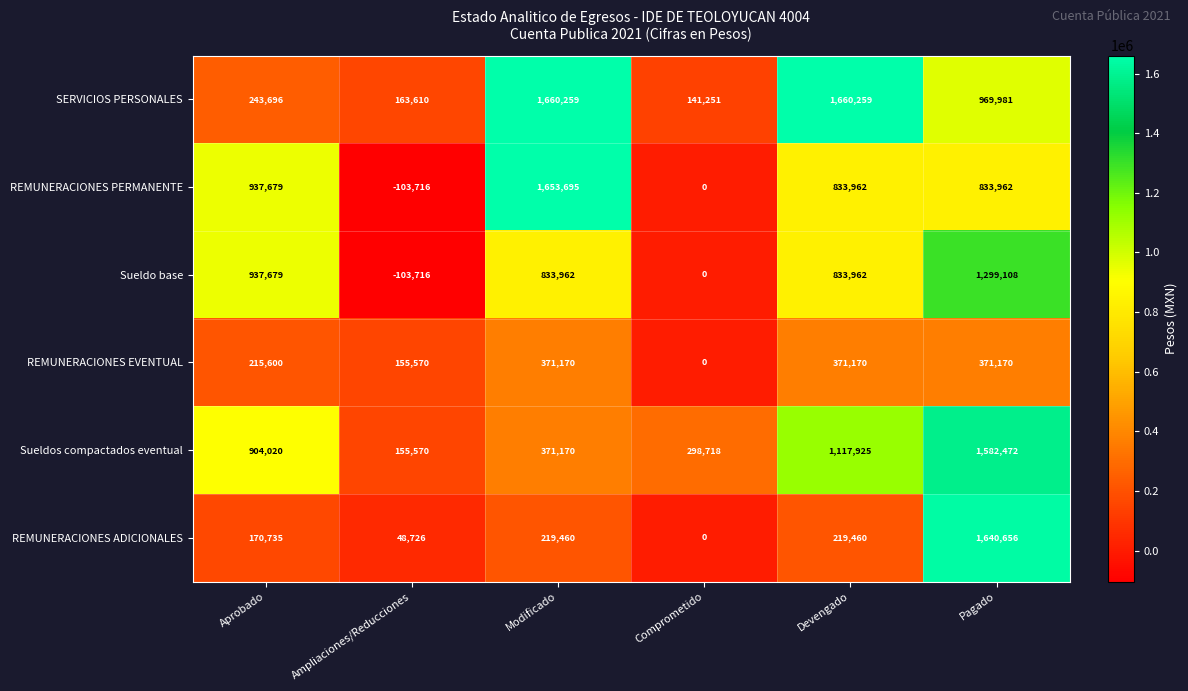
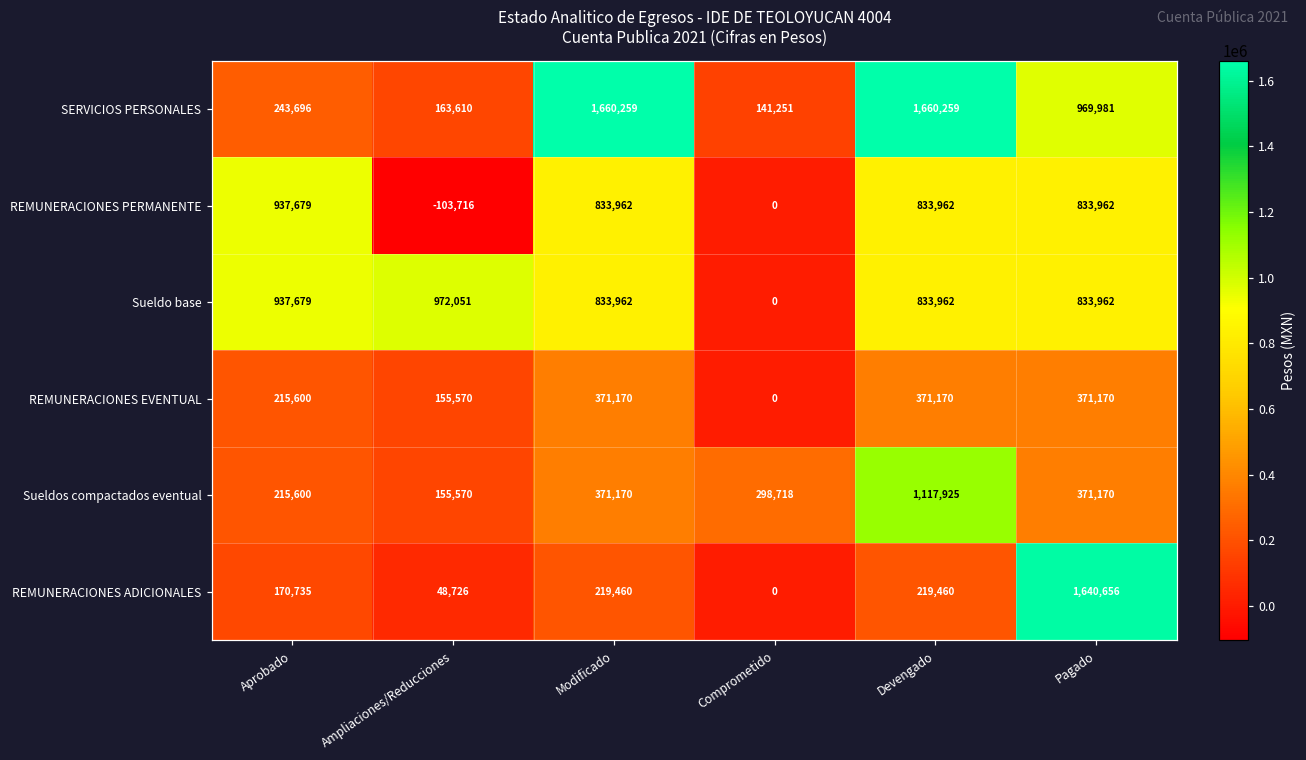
REMUNERACIONES PERMANENTE, Modificado: 1,653,695 -> 833,962
Sueldo base, Ampliaciones/Reducciones: -103,716 -> 972,051
Sueldo base, Pagado: 1,299,108 -> 833,962
Sueldos compactados eventual, Aprobado: 904,020 -> 215,600
Sueldos compactados eventual, Pagado: 1,582,472 -> 371,170
